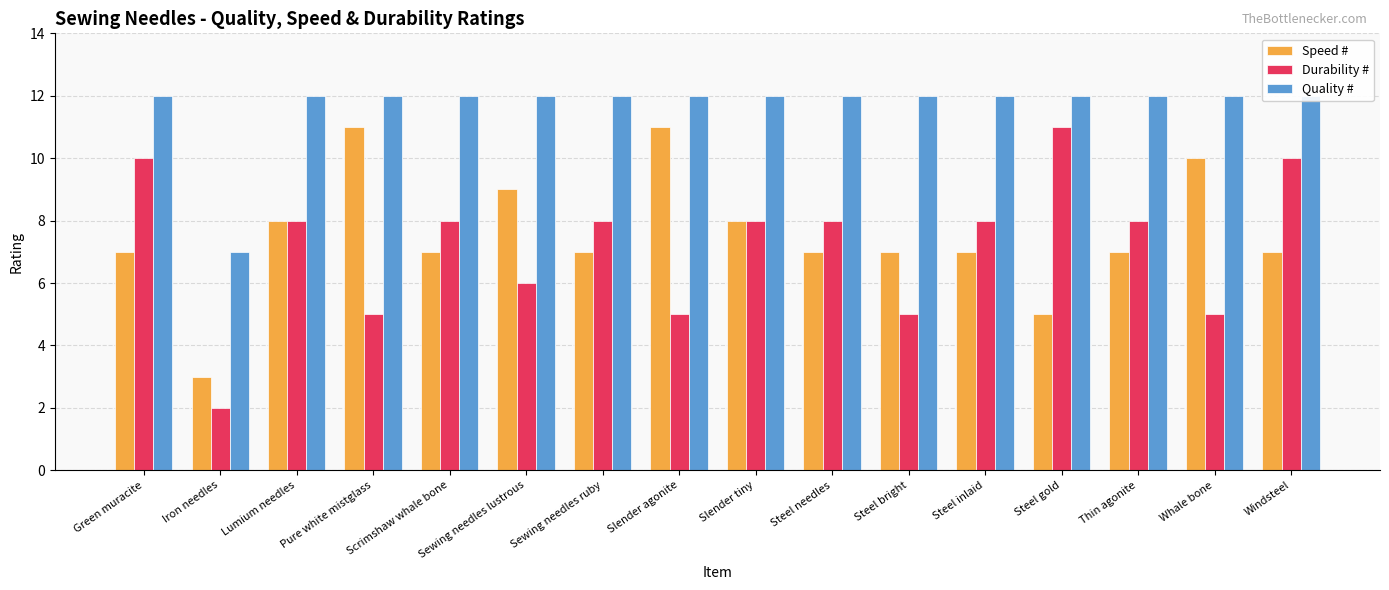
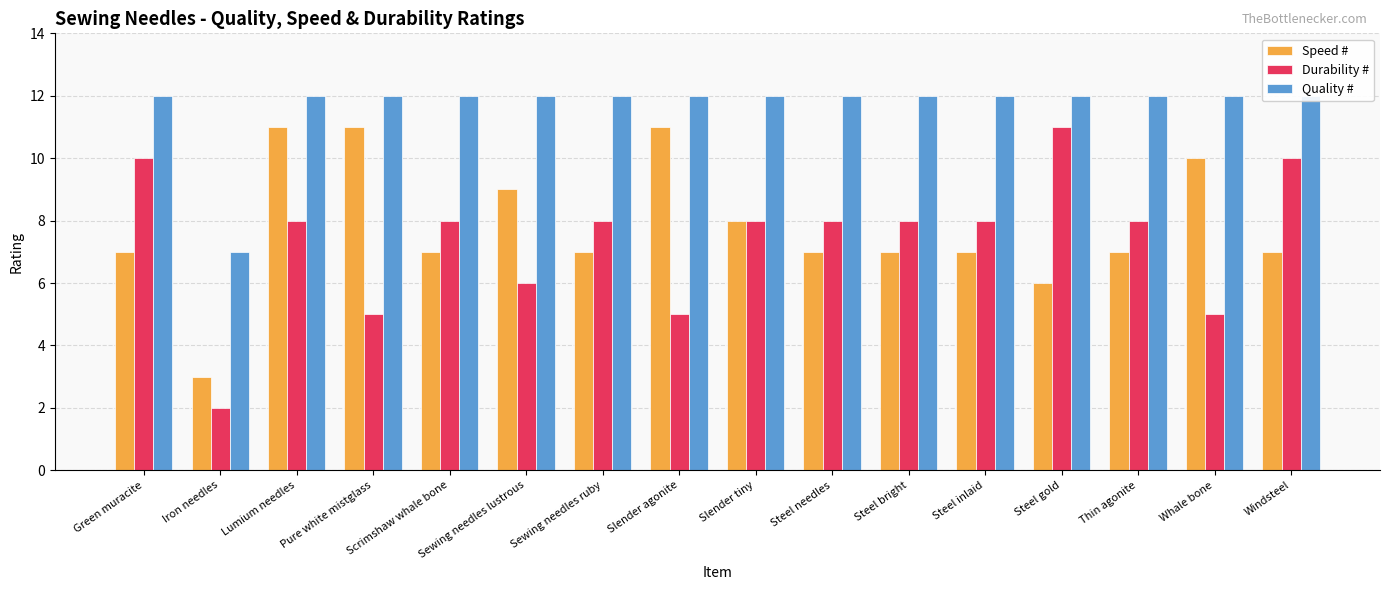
Speed #, Lumium needles: 8 -> 11
Durability #, Steel bright: 5 -> 8
Speed #, Steel gold: 5 -> 6
